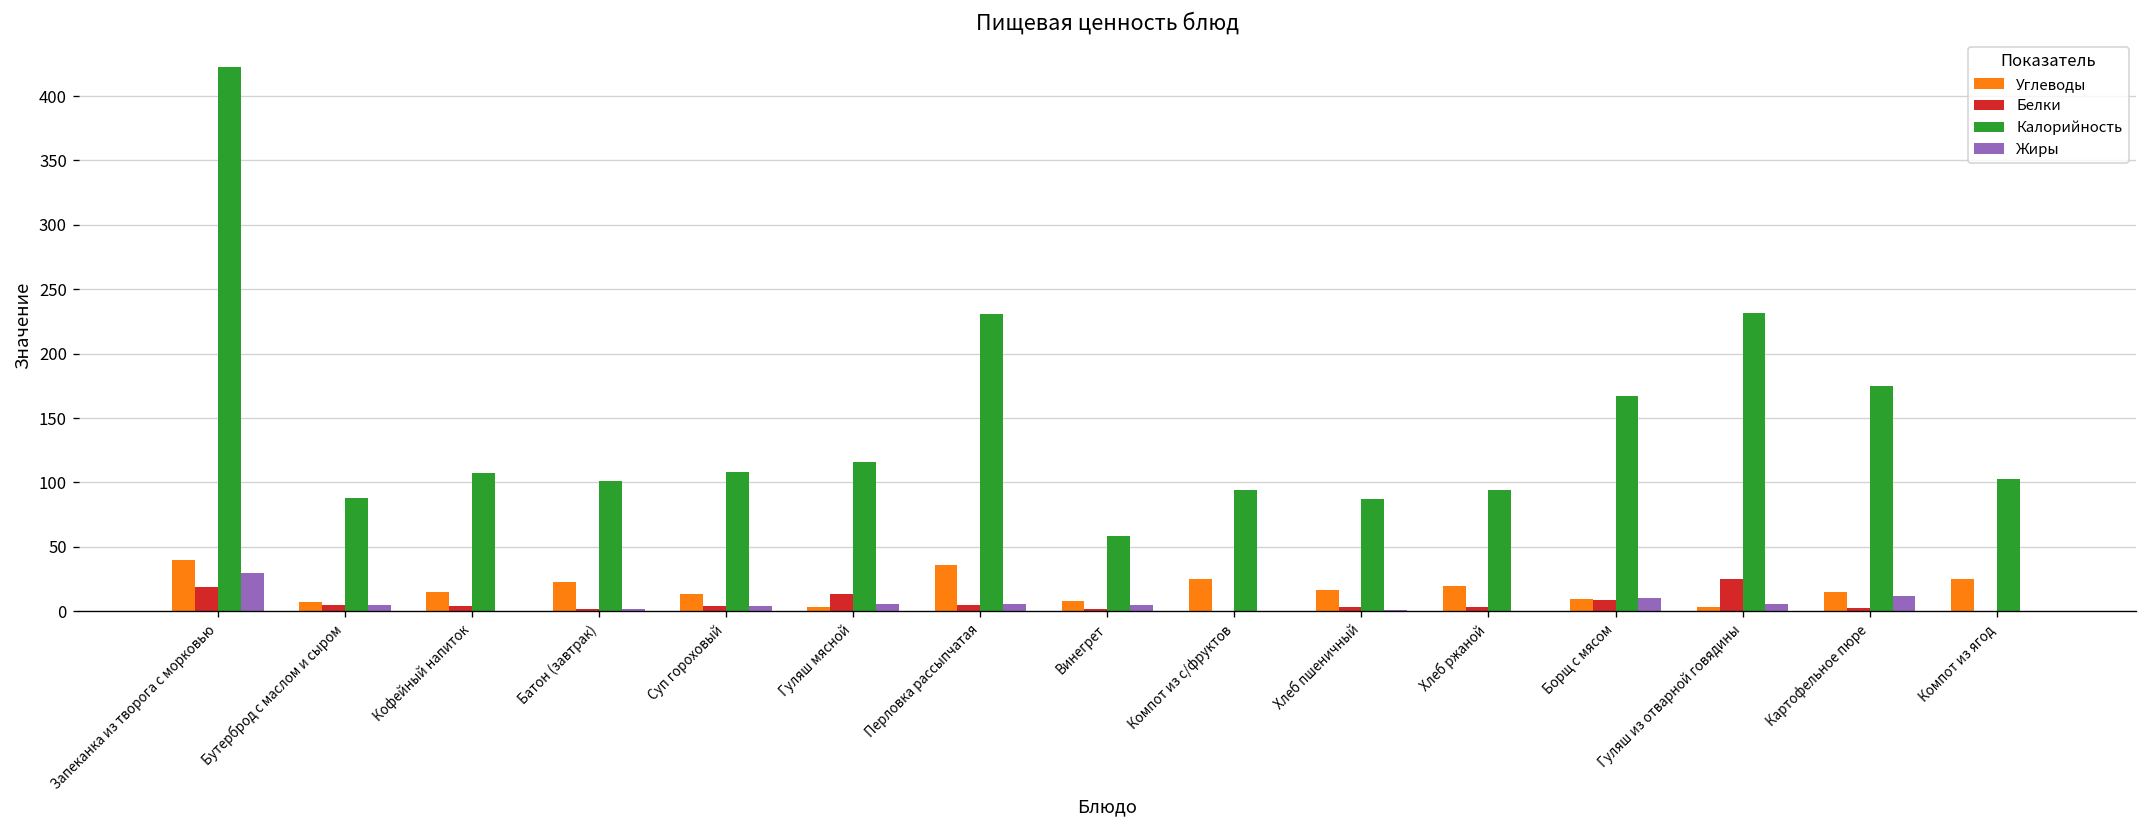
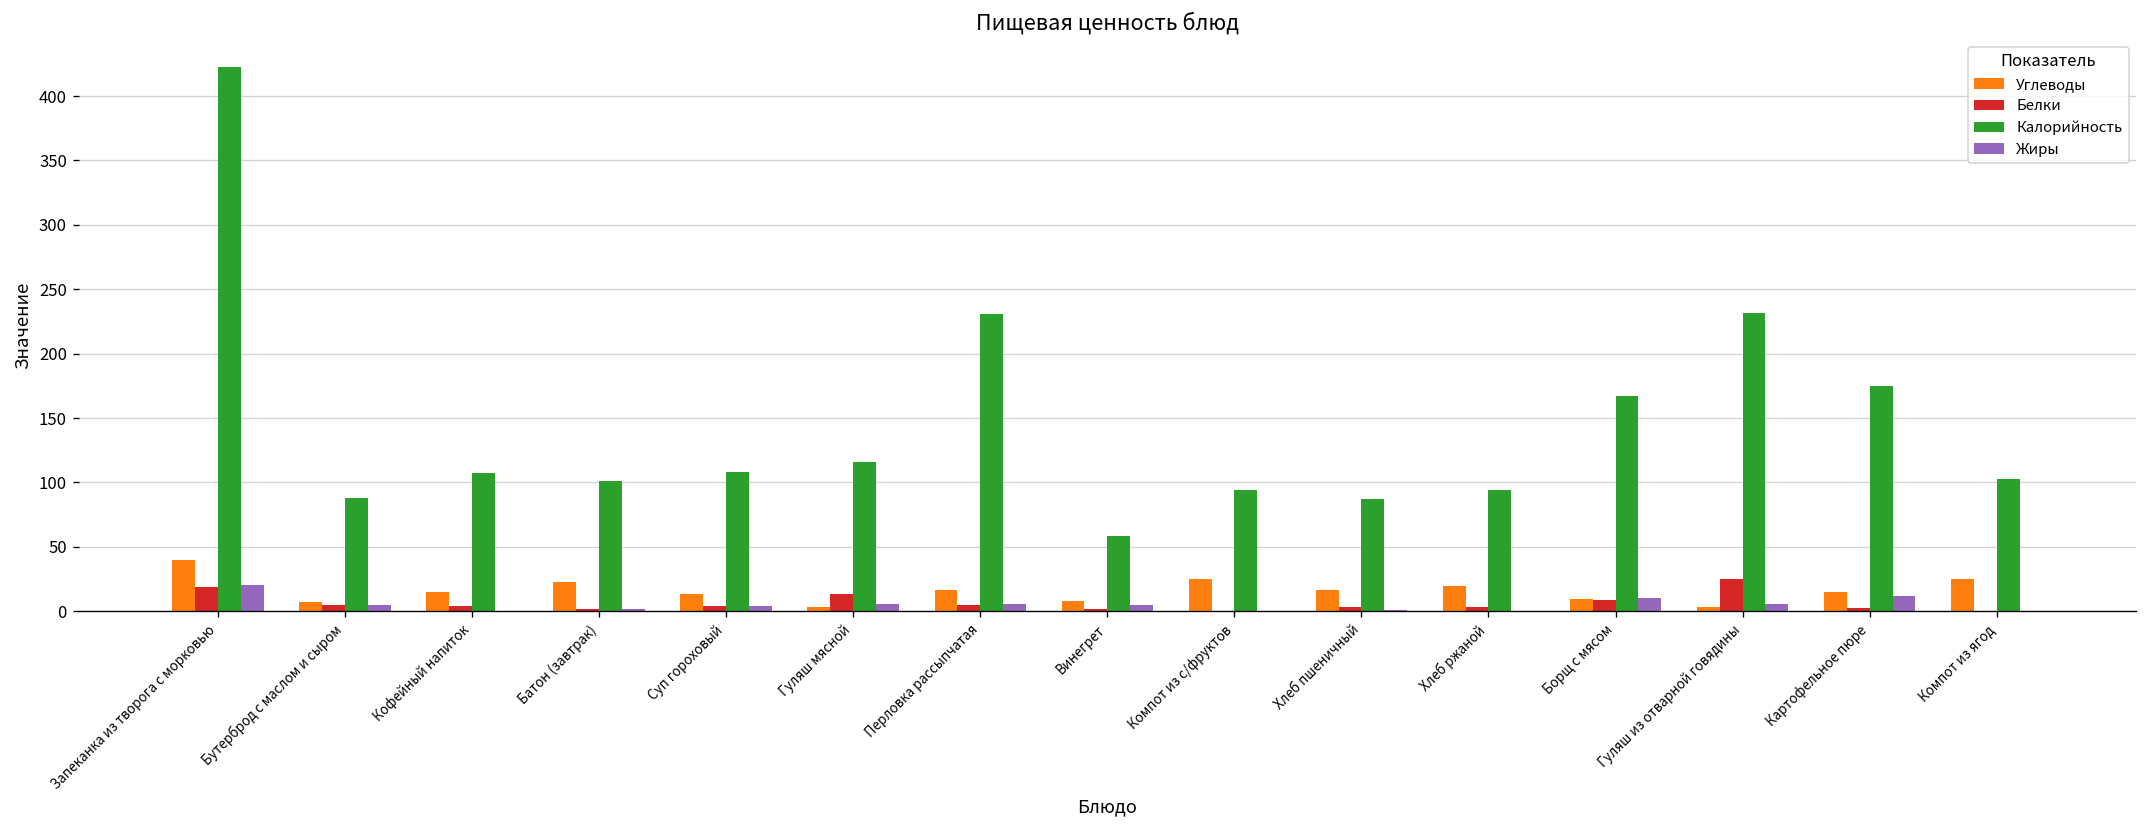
Жиры, Запеканка из творога с морковью: 29 -> 20
Углеводы, Перловка рассыпчатая: 36 -> 16
